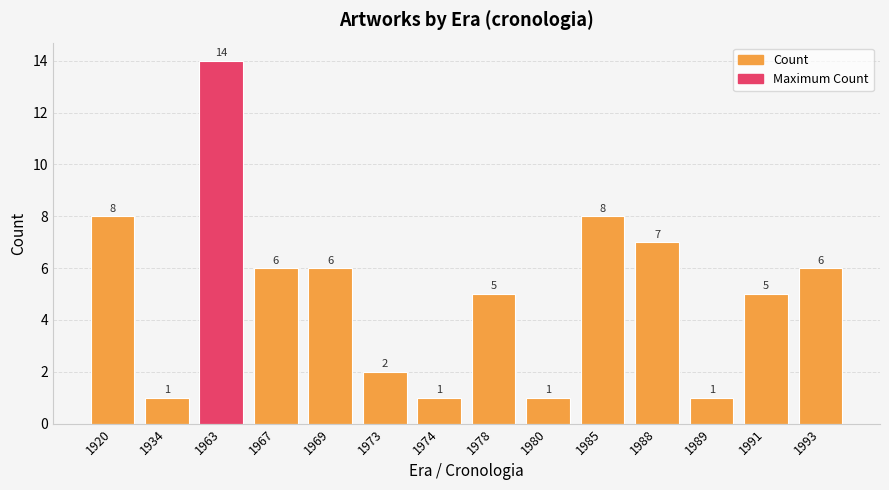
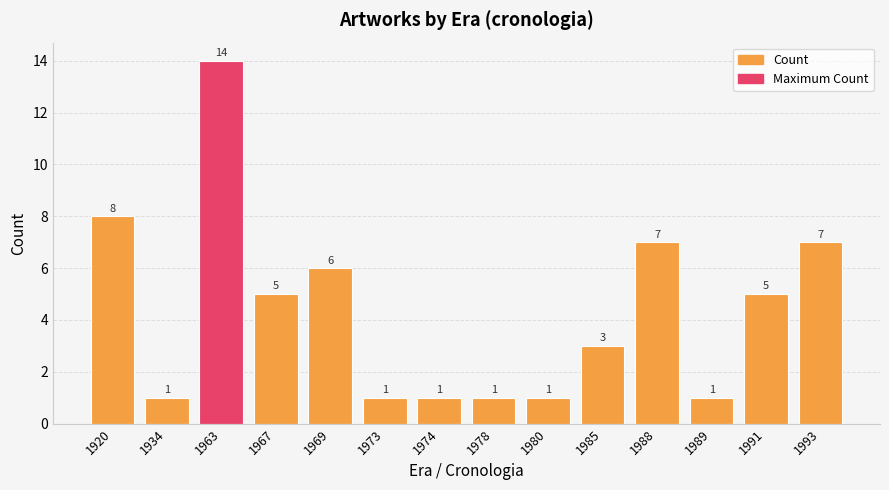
1967: 6 -> 5
1973: 2 -> 1
1978: 5 -> 1
1985: 8 -> 3
1993: 6 -> 7
